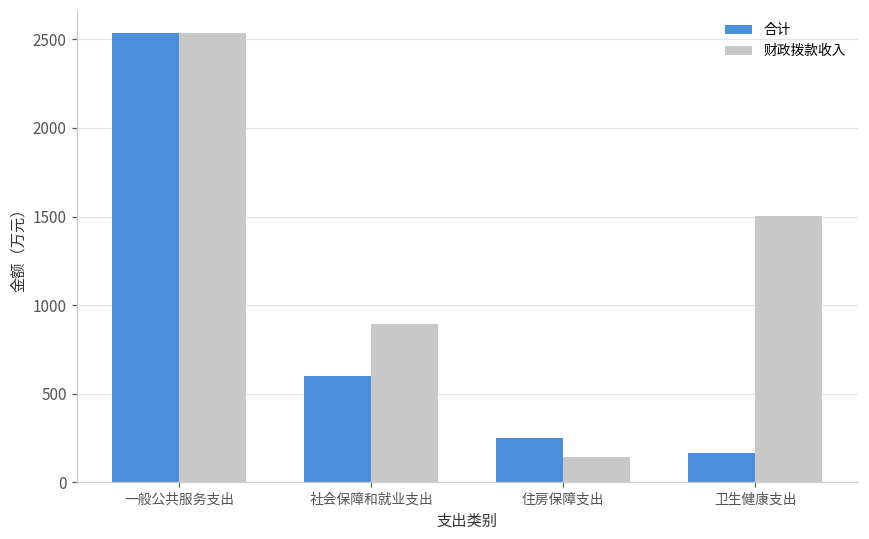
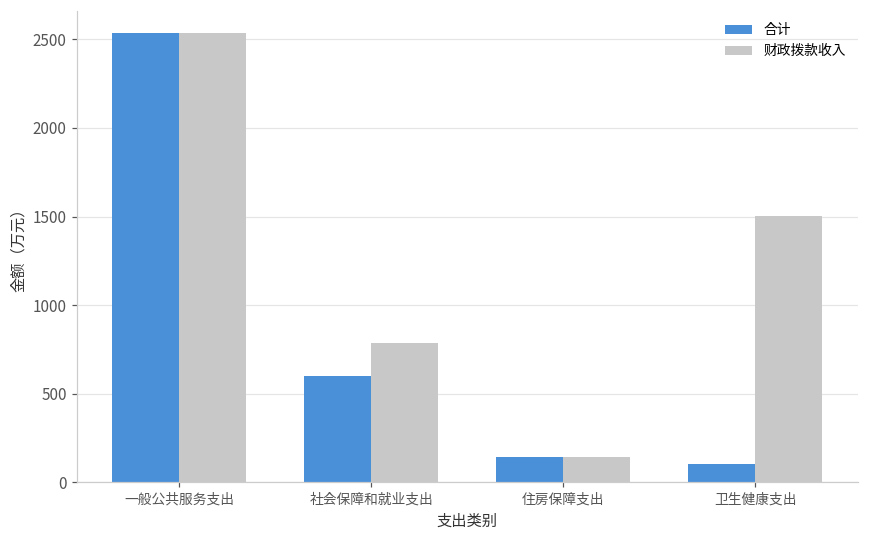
财政拨款收入, 社会保障和就业支出: 890 -> 780
合计, 住房保障支出: 250 -> 140
合计, 卫生健康支出: 160 -> 100
